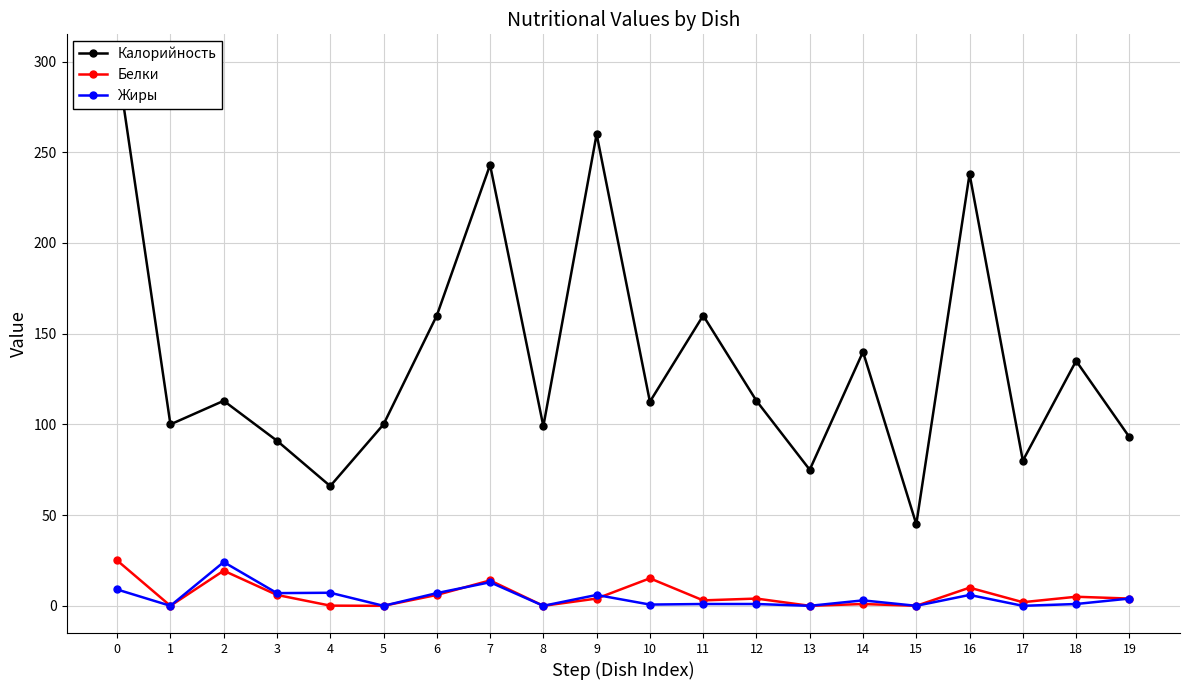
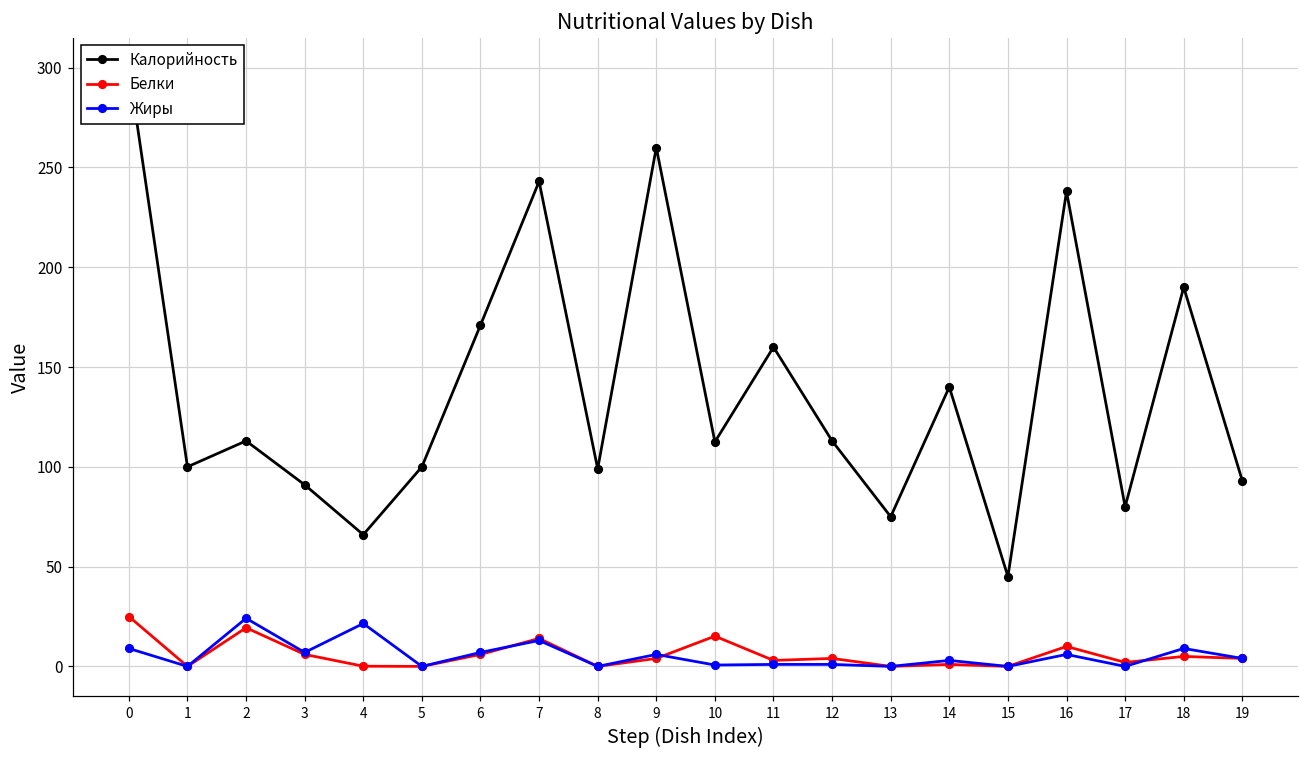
Жиры, 4: 7 -> 22
Калорийность, 6: 160 -> 171
Калорийность, 18: 135 -> 190
Жиры, 18: 1 -> 9
